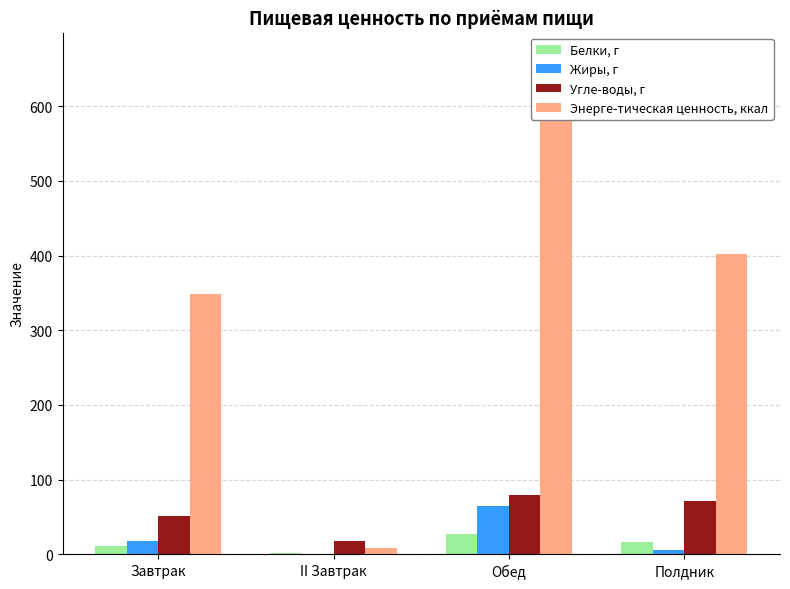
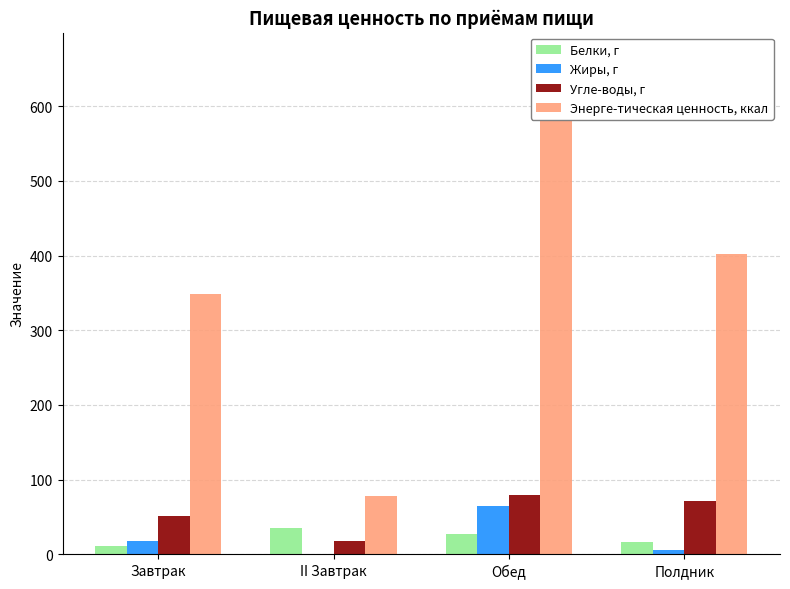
Белки, г, II Завтрак: 0 -> 40
Энерге-тическая ценность, ккал, II Завтрак: 10 -> 80
